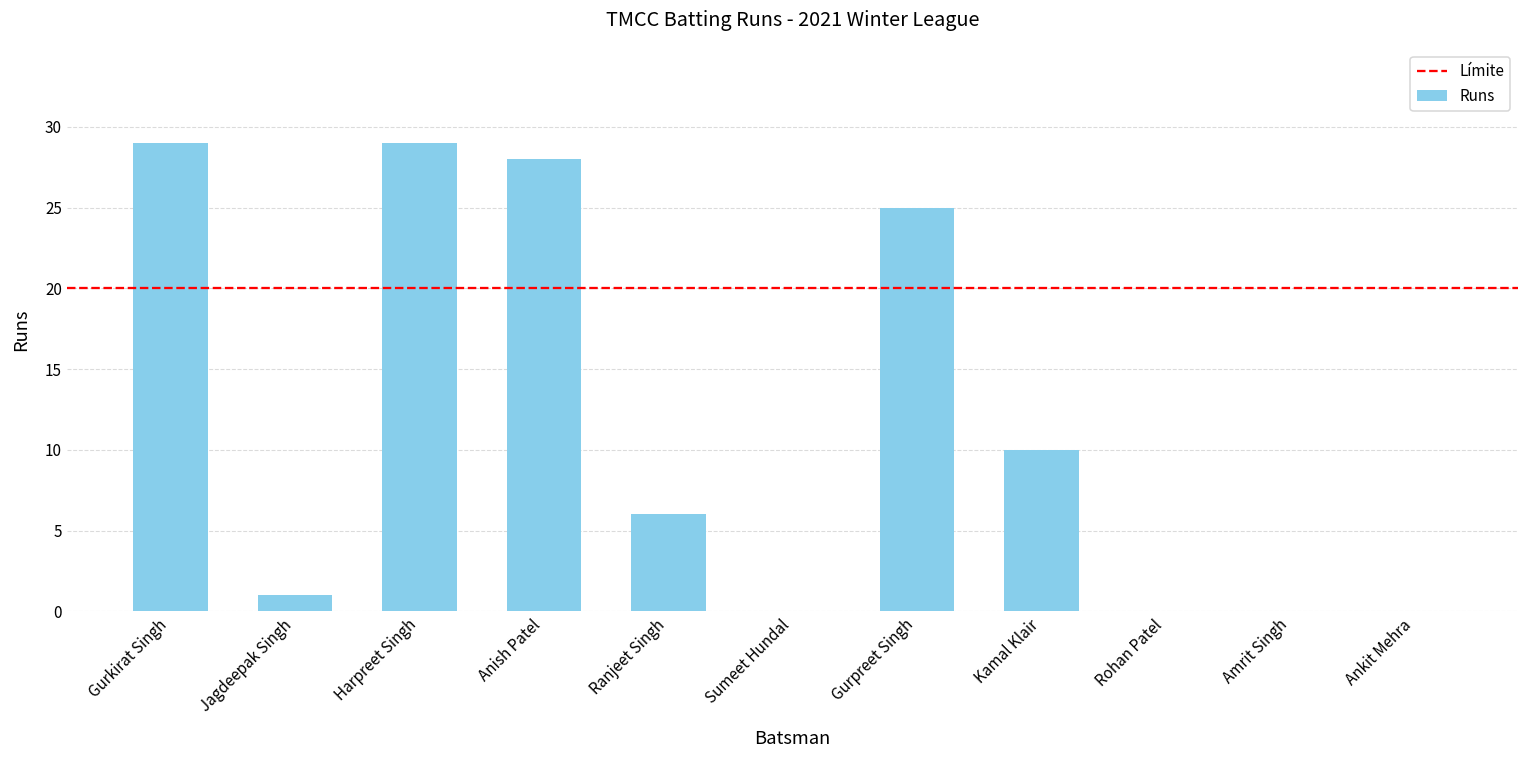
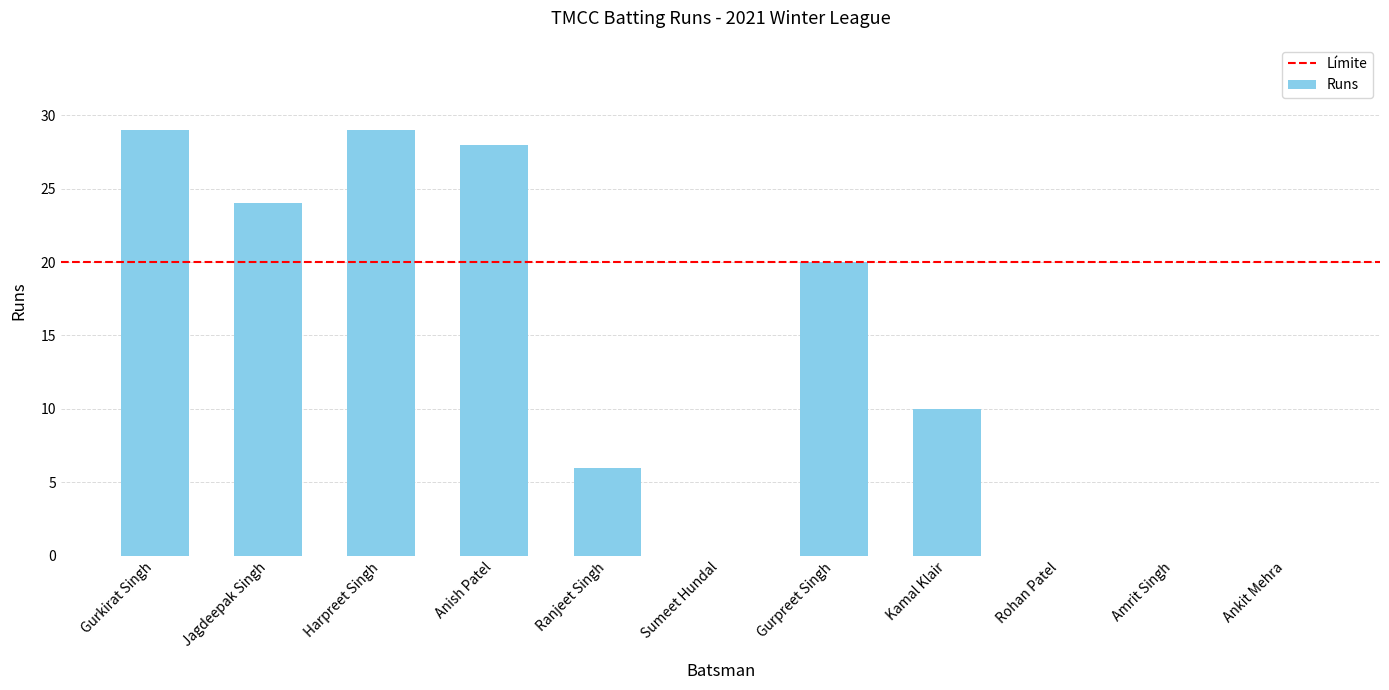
Jagdeepak Singh: 1 -> 24
Gurpreet Singh: 25 -> 20
